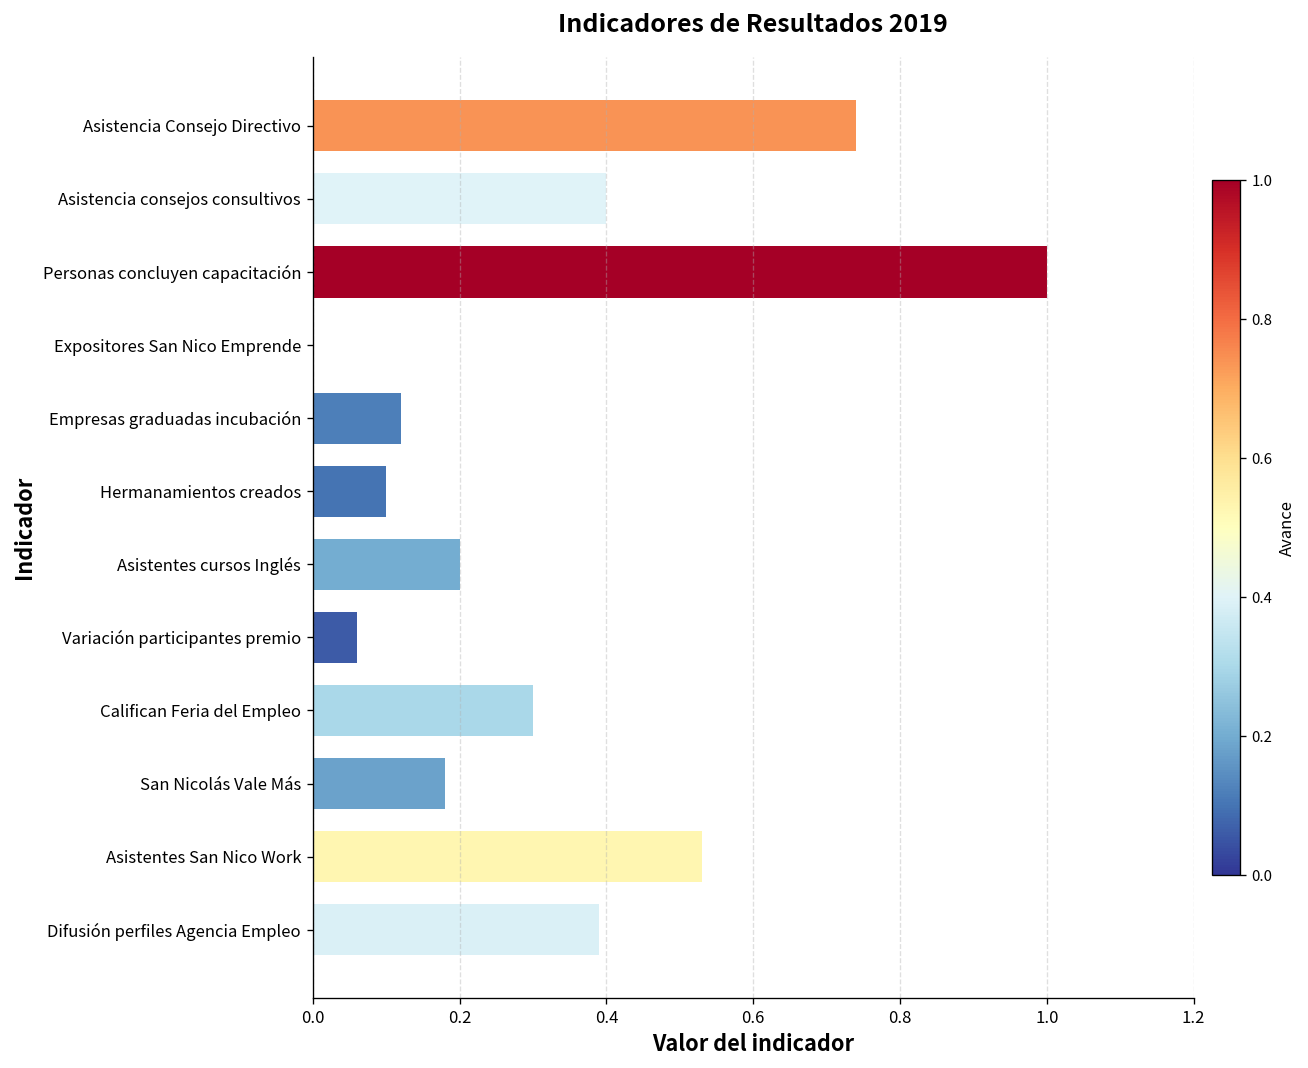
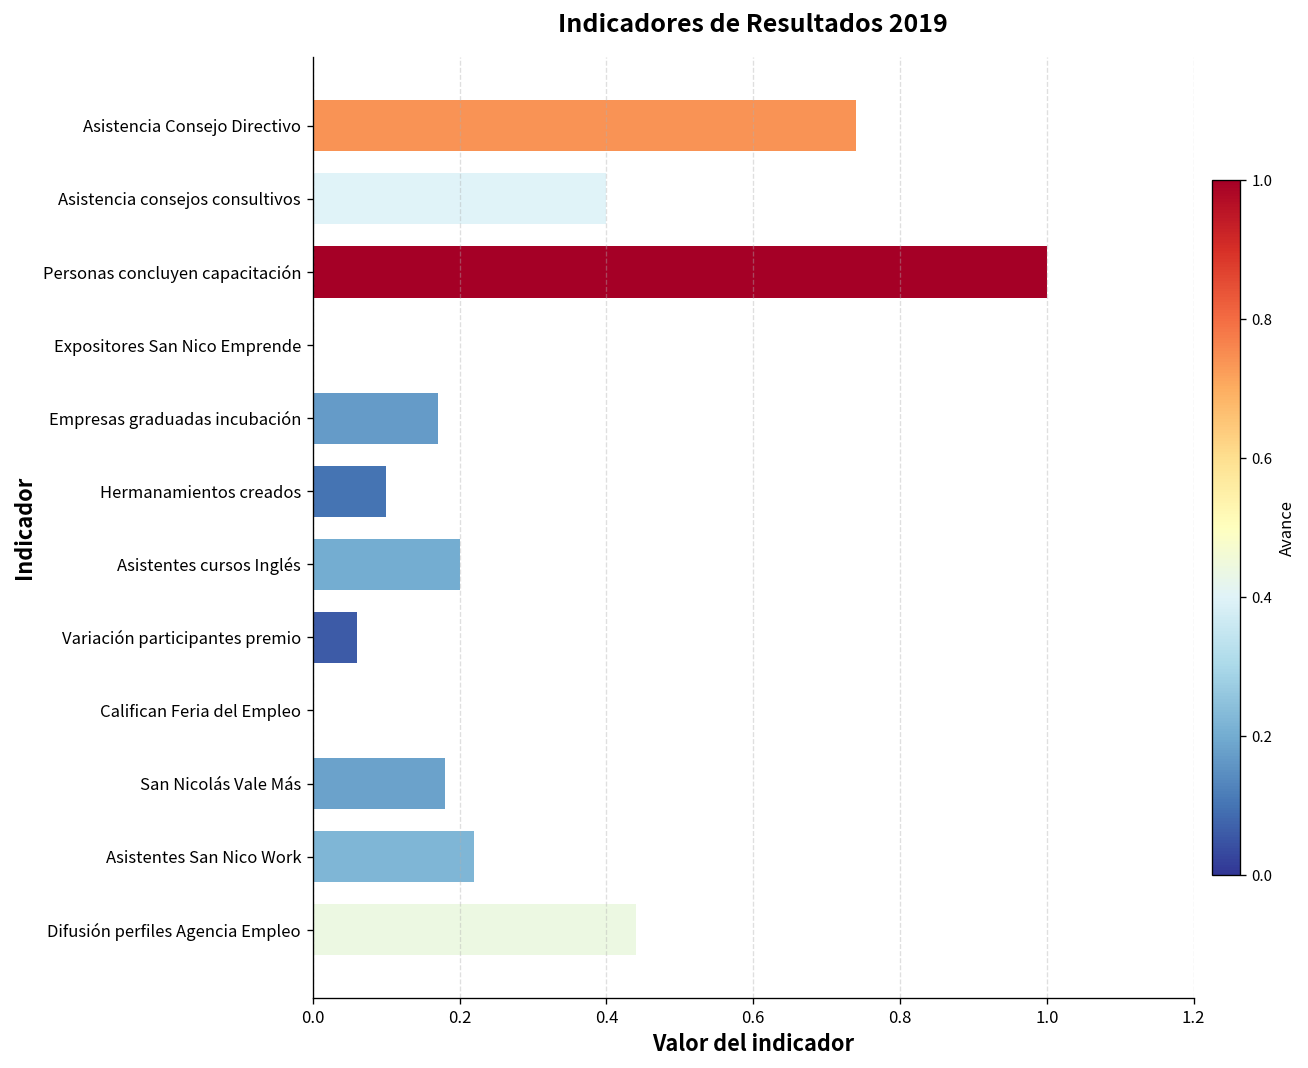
Empresas graduadas incubación: 0.12 -> 0.17
Califican Feria del Empleo: 0.3 -> 0.0
Asistentes San Nico Work: 0.53 -> 0.22
Difusión perfiles Agencia Empleo: 0.39 -> 0.44
